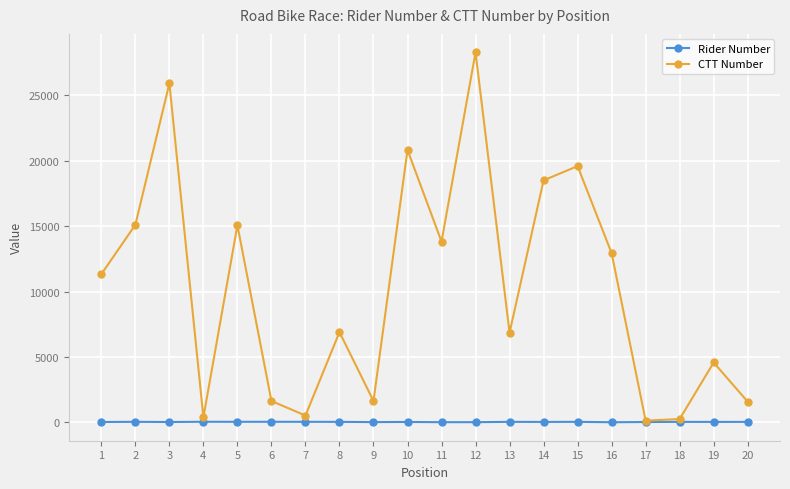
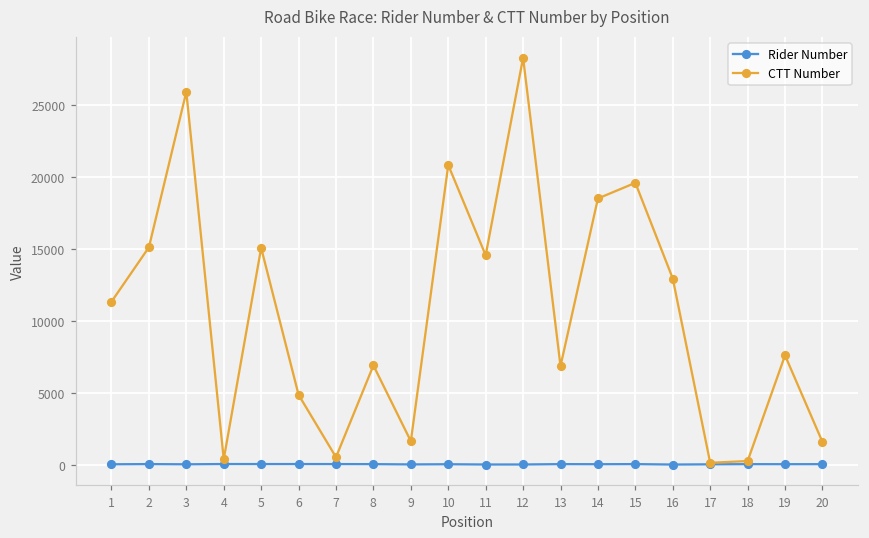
CTT Number, 6: 1600 -> 4900
CTT Number, 11: 13800 -> 14600
CTT Number, 19: 4600 -> 7600
